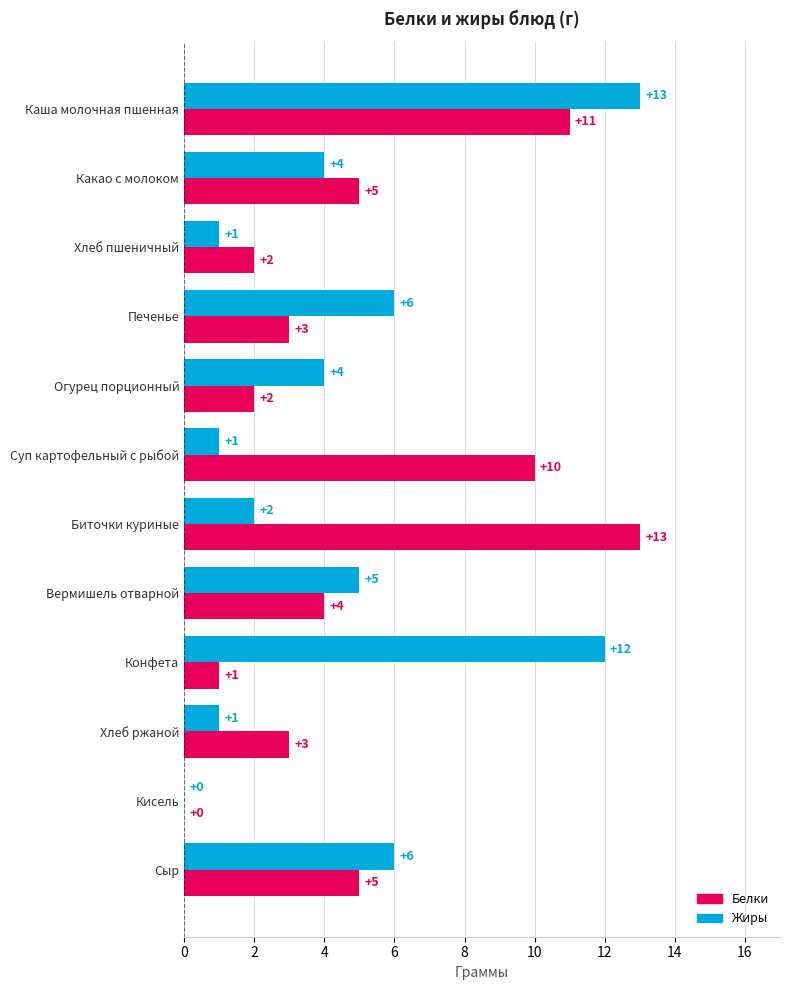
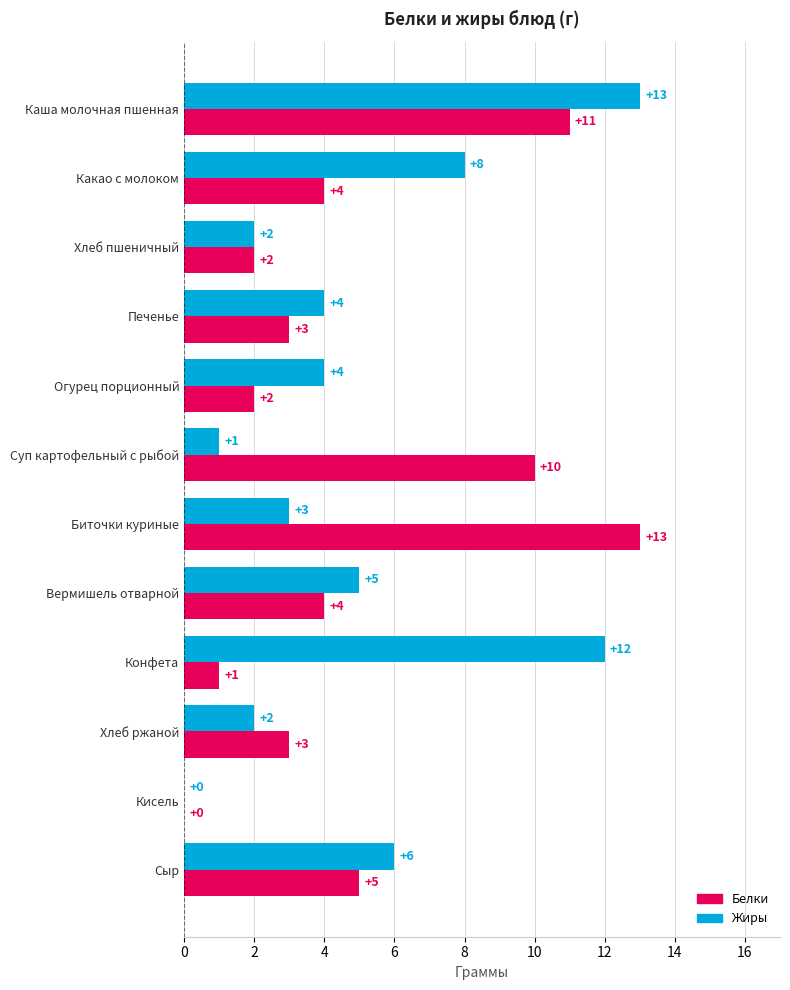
Жиры, Какао с молоком: +4 -> +8
Белки, Какао с молоком: +5 -> +4
Жиры, Хлеб пшеничный: +1 -> +2
Жиры, Печенье: +6 -> +4
Жиры, Биточки куриные: +2 -> +3
Жиры, Хлеб ржаной: +1 -> +2
